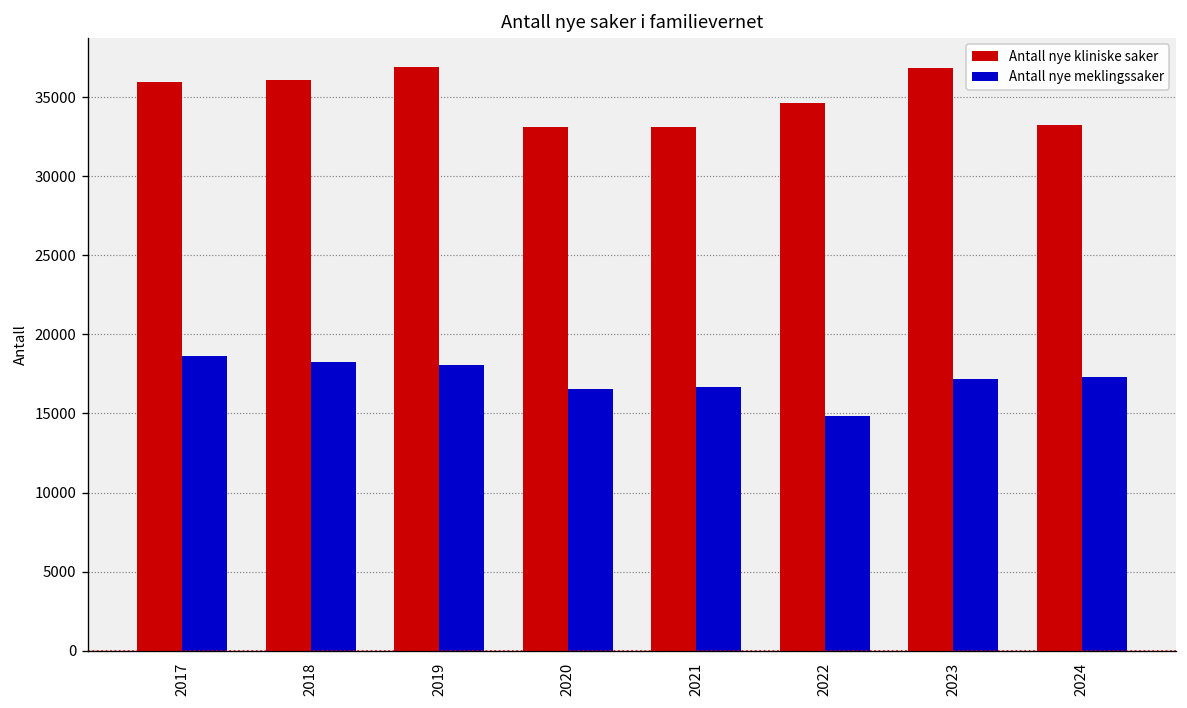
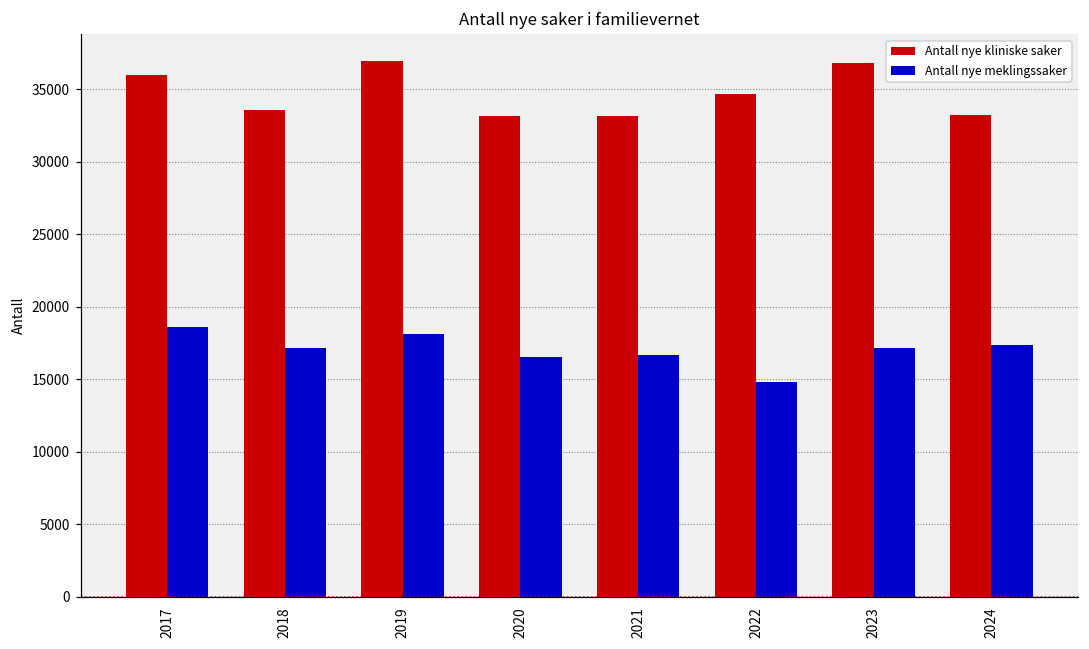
Antall nye kliniske saker, 2018: 36100 -> 33600
Antall nye meklingssaker, 2018: 18200 -> 17100
